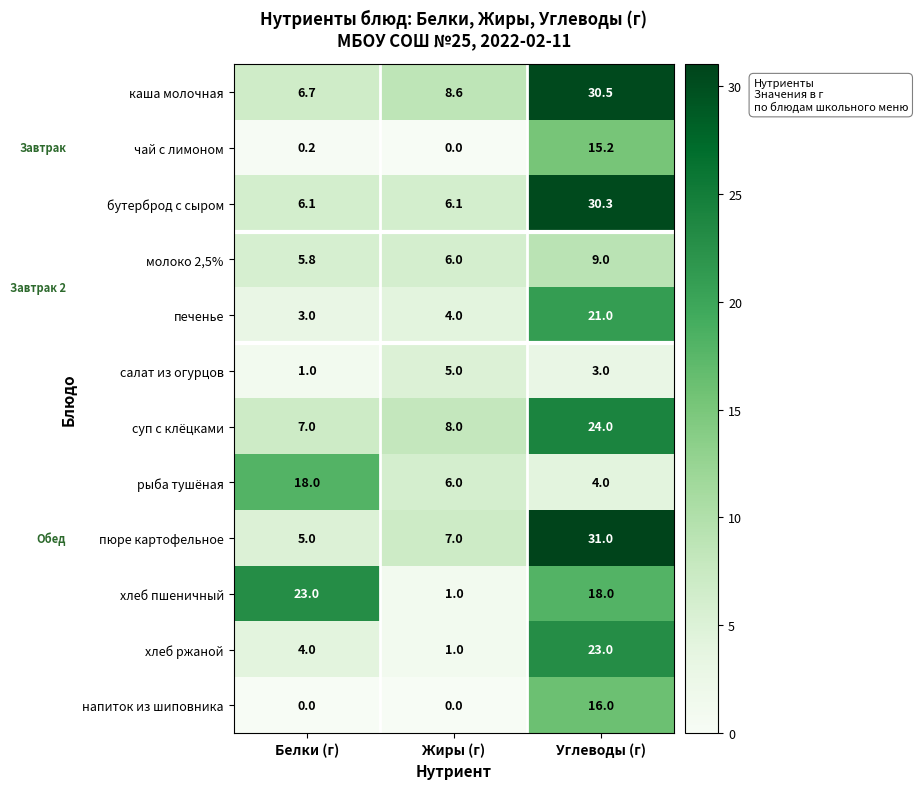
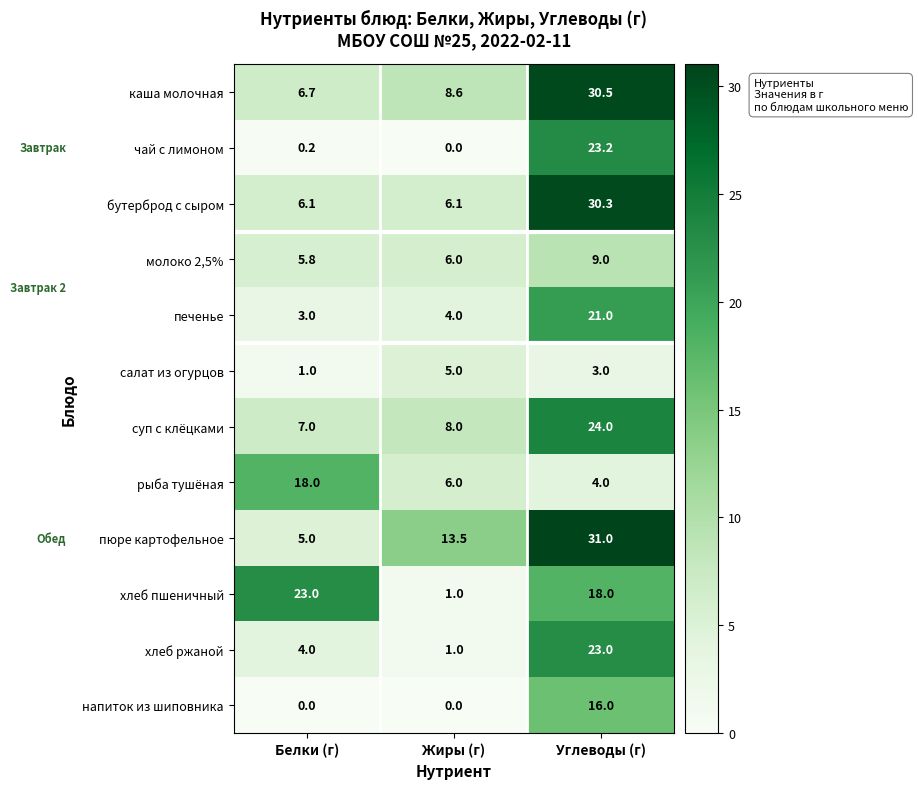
чай с лимоном, Углеводы (г): 15.2 -> 23.2
пюре картофельное, Жиры (г): 7.0 -> 13.5
